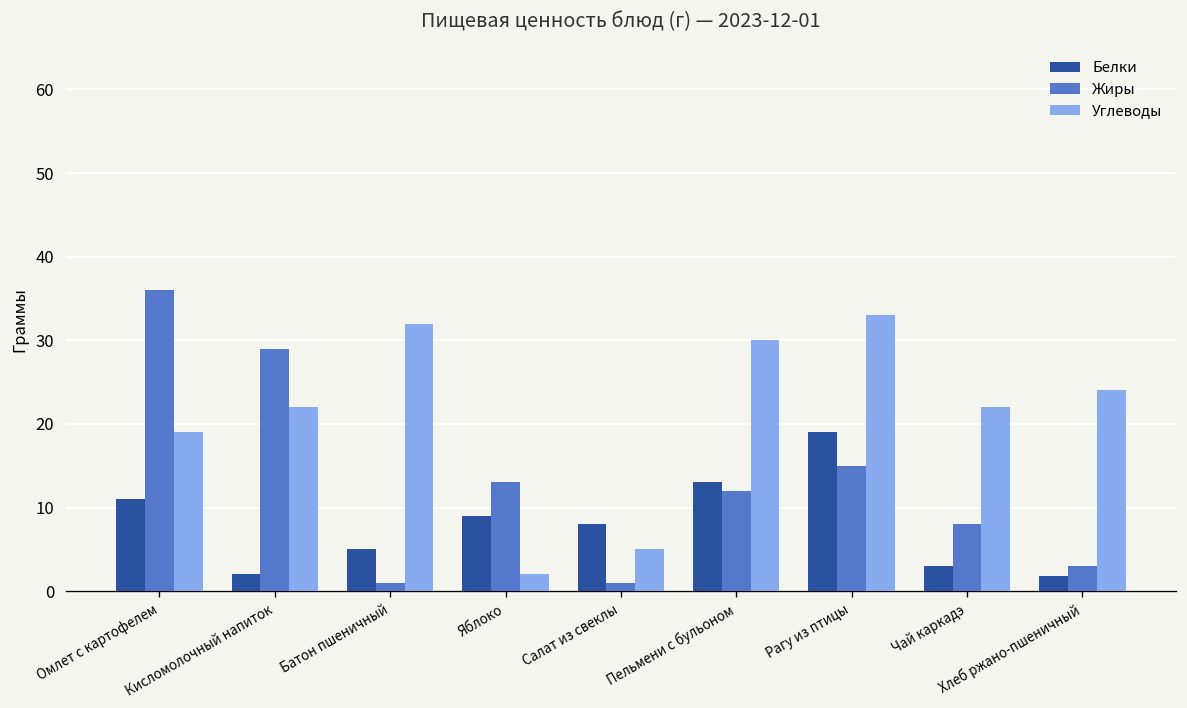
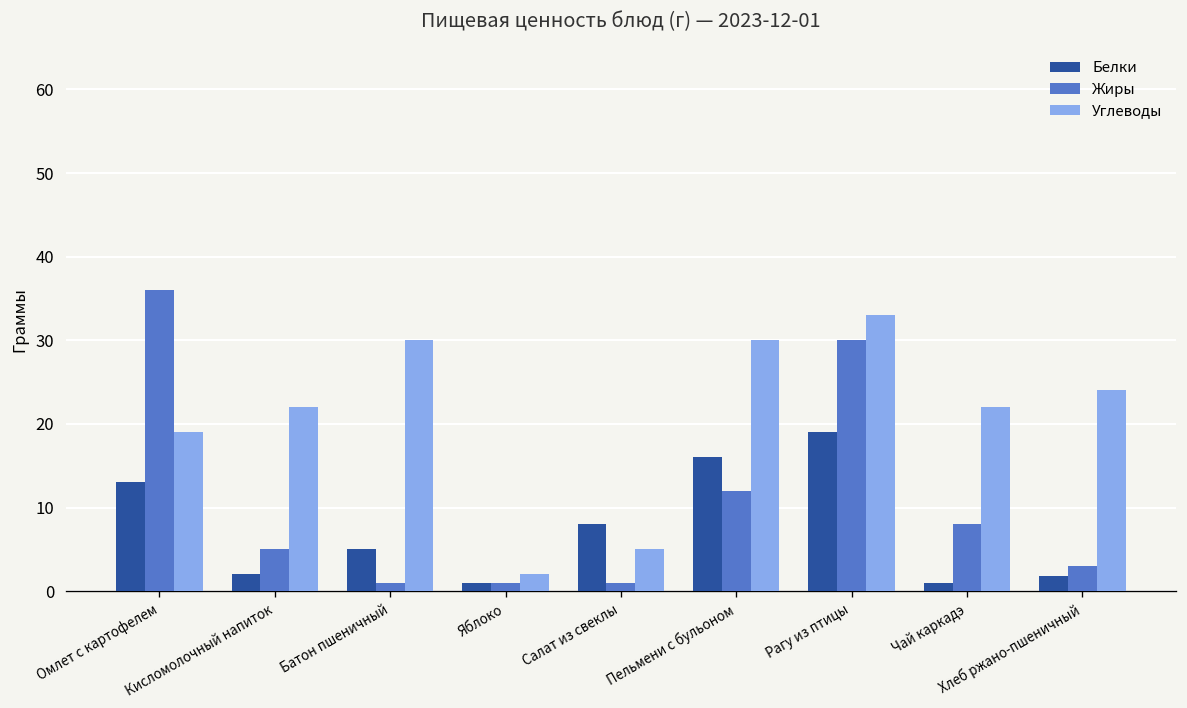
Белки, Омлет с картофелем: 11 -> 13
Жиры, Кисломолочный напиток: 29 -> 5
Углеводы, Батон пшеничный: 32 -> 30
Белки, Яблоко: 9 -> 1
Жиры, Яблоко: 13 -> 1
Белки, Пельмени с бульоном: 13 -> 16
Жиры, Рагу из птицы: 15 -> 30
Белки, Чай каркадэ: 3 -> 1
